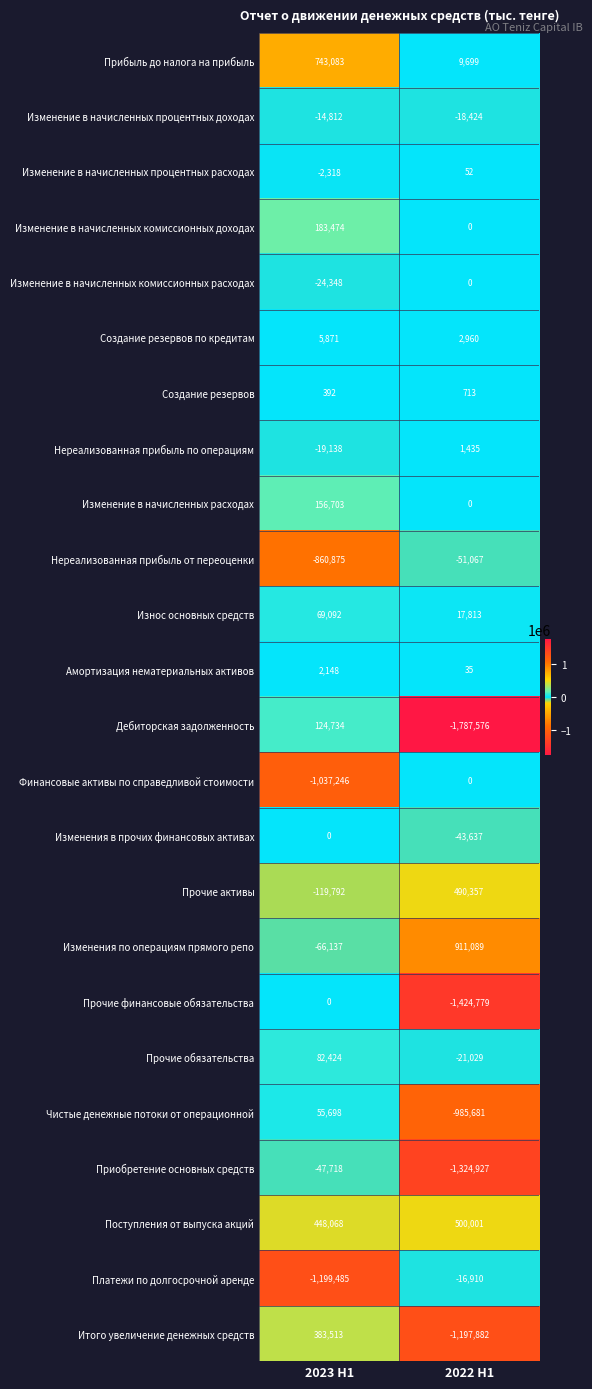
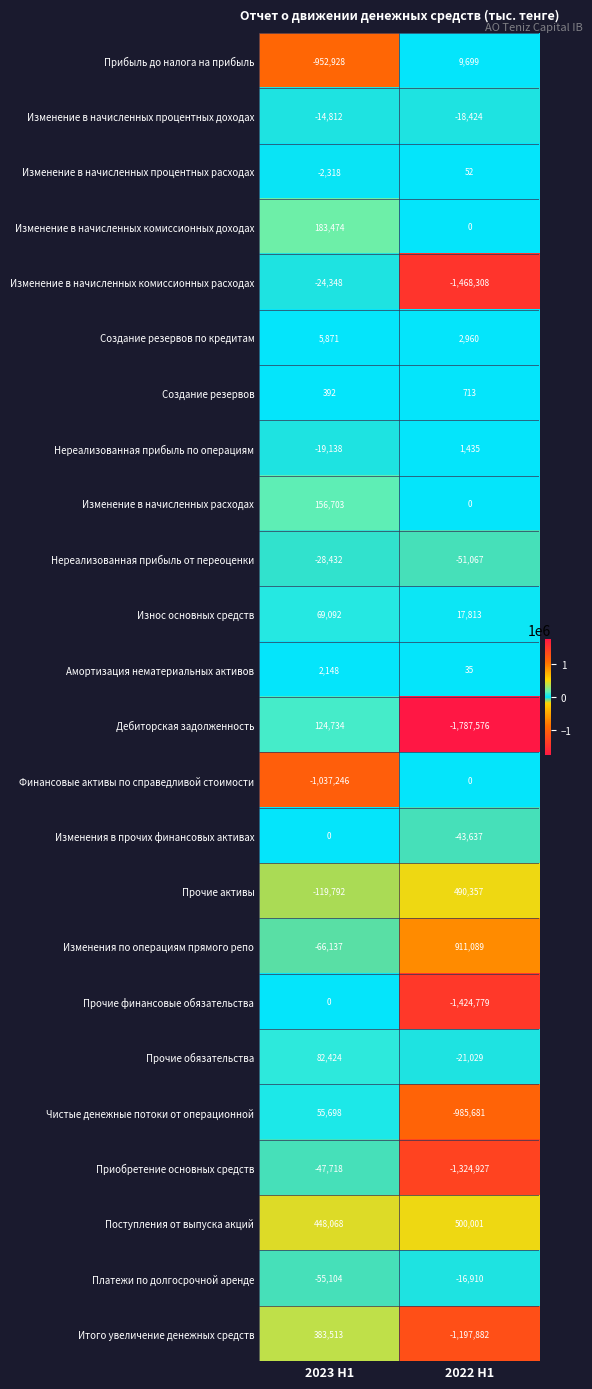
Прибыль до налога на прибыль, 2023 H1: 743,083 -> -952,928
Изменение в начисленных комиссионных расходах, 2022 H1: 0 -> -1,468,308
Нереализованная прибыль от переоценки, 2023 H1: -860,875 -> -28,432
Платежи по долгосрочной аренде, 2023 H1: -1,199,485 -> -55,104
